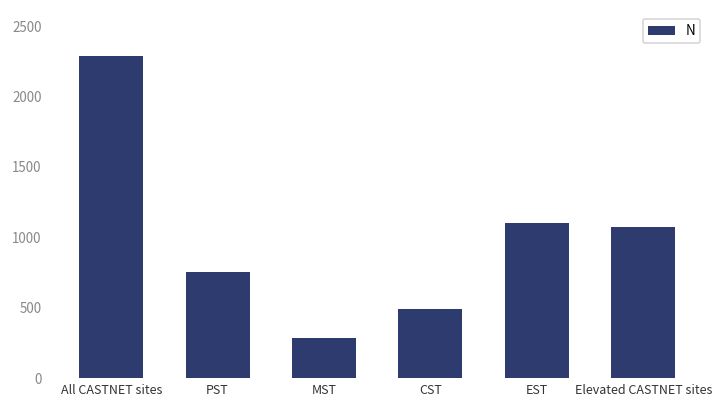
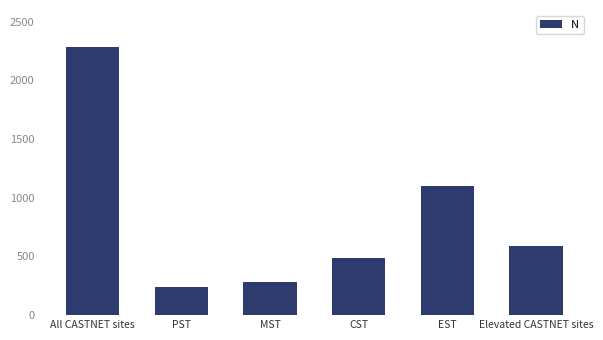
PST: 760 -> 240
Elevated CASTNET sites: 1080 -> 590
